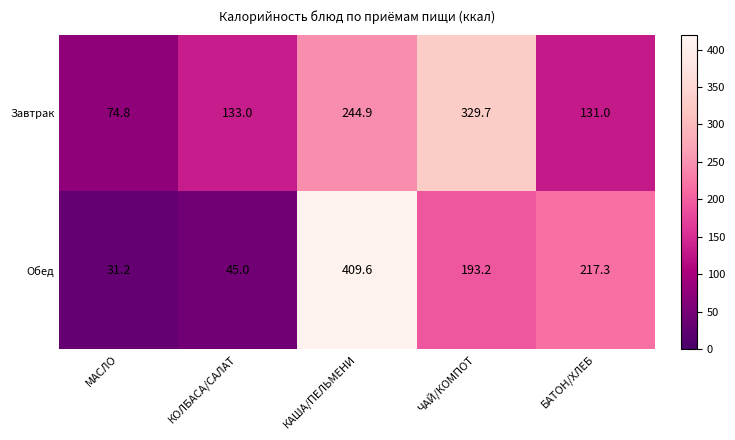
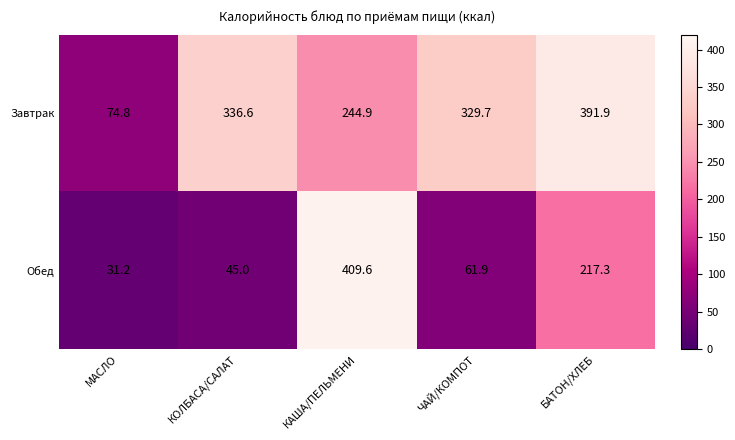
Завтрак, КОЛБАСА/САЛАТ: 133.0 -> 336.6
Завтрак, БАТОН/ХЛЕБ: 131.0 -> 391.9
Обед, ЧАЙ/КОМПОТ: 193.2 -> 61.9
